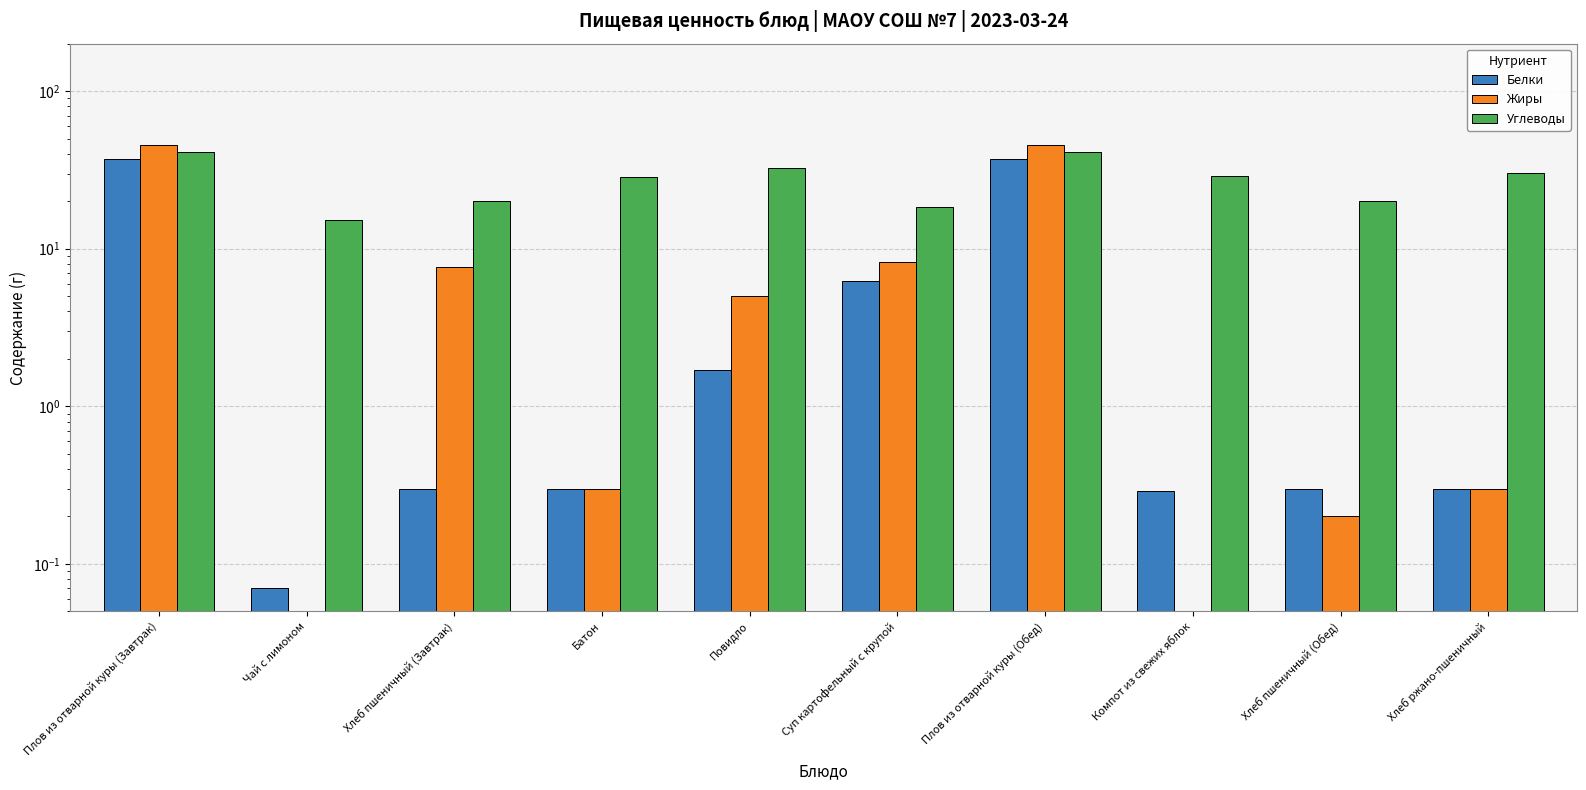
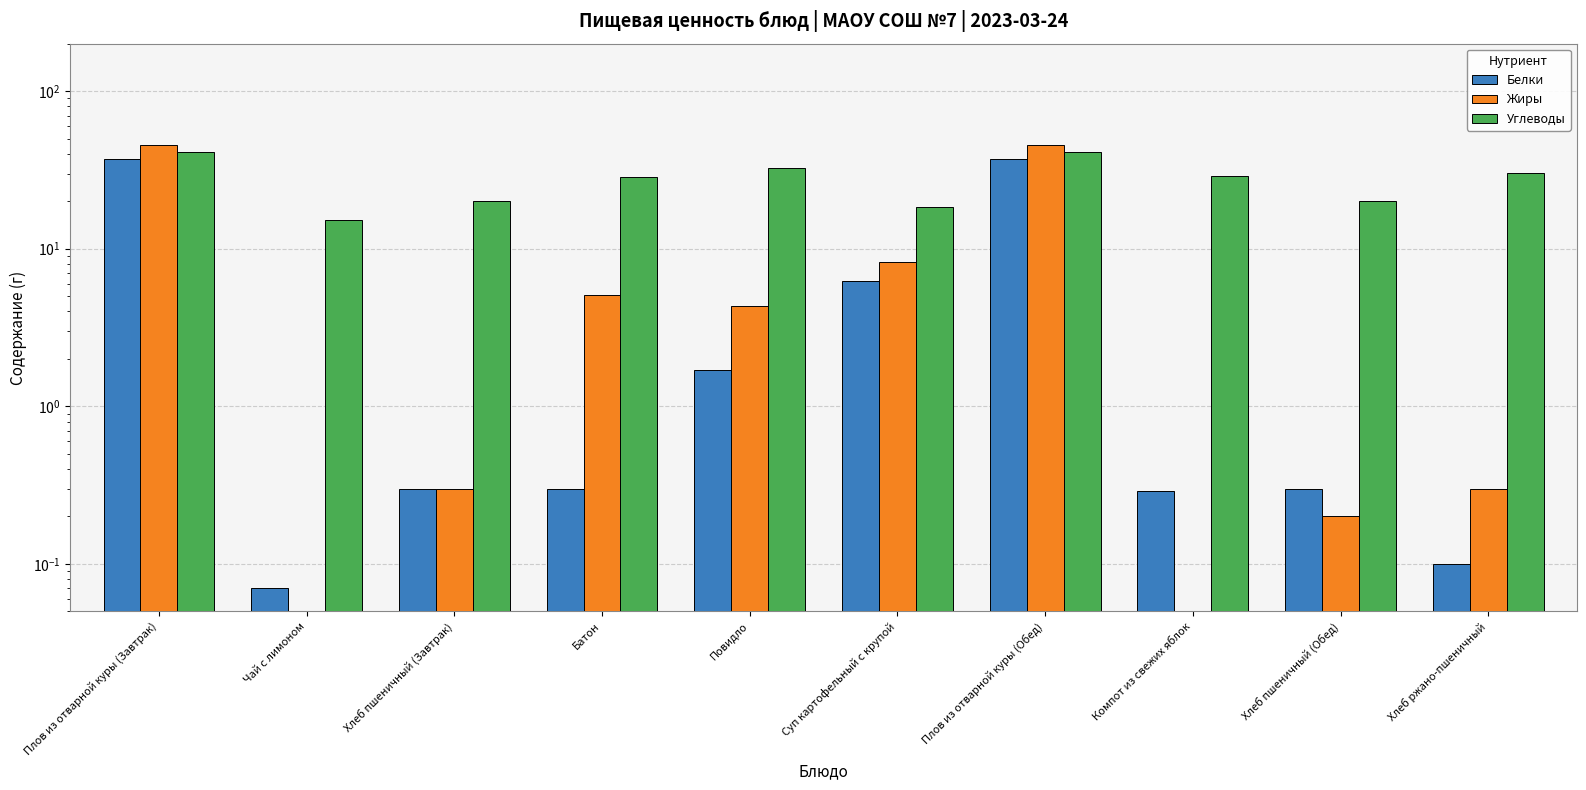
Жиры, Хлеб пшеничный (Завтрак): 8 -> 0.3
Жиры, Батон: 0.3 -> 5.1
Жиры, Повидло: 5.0 -> 4.3
Белки, Хлеб ржано-пшеничный: 0.3 -> 0.1
